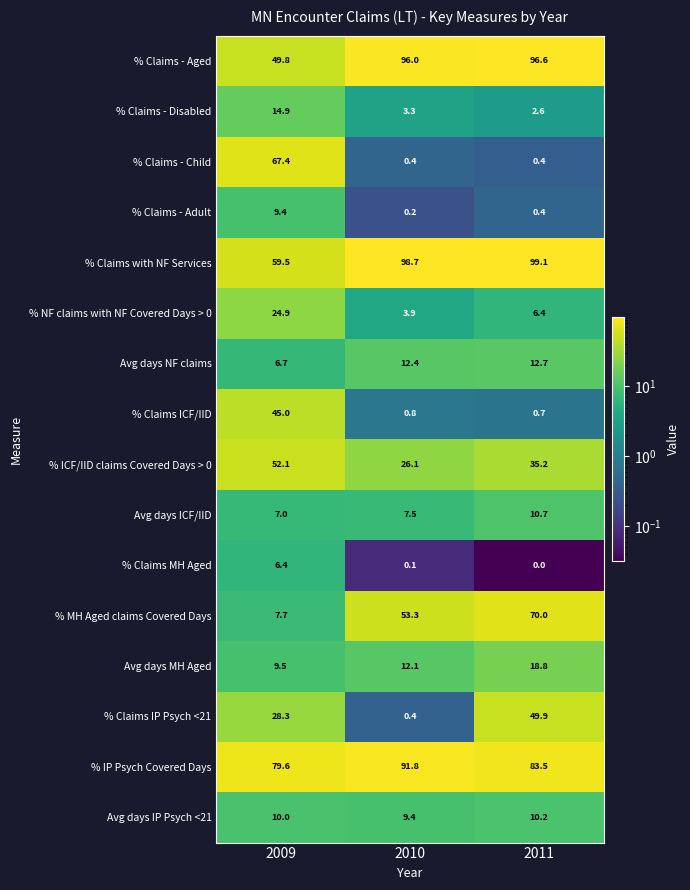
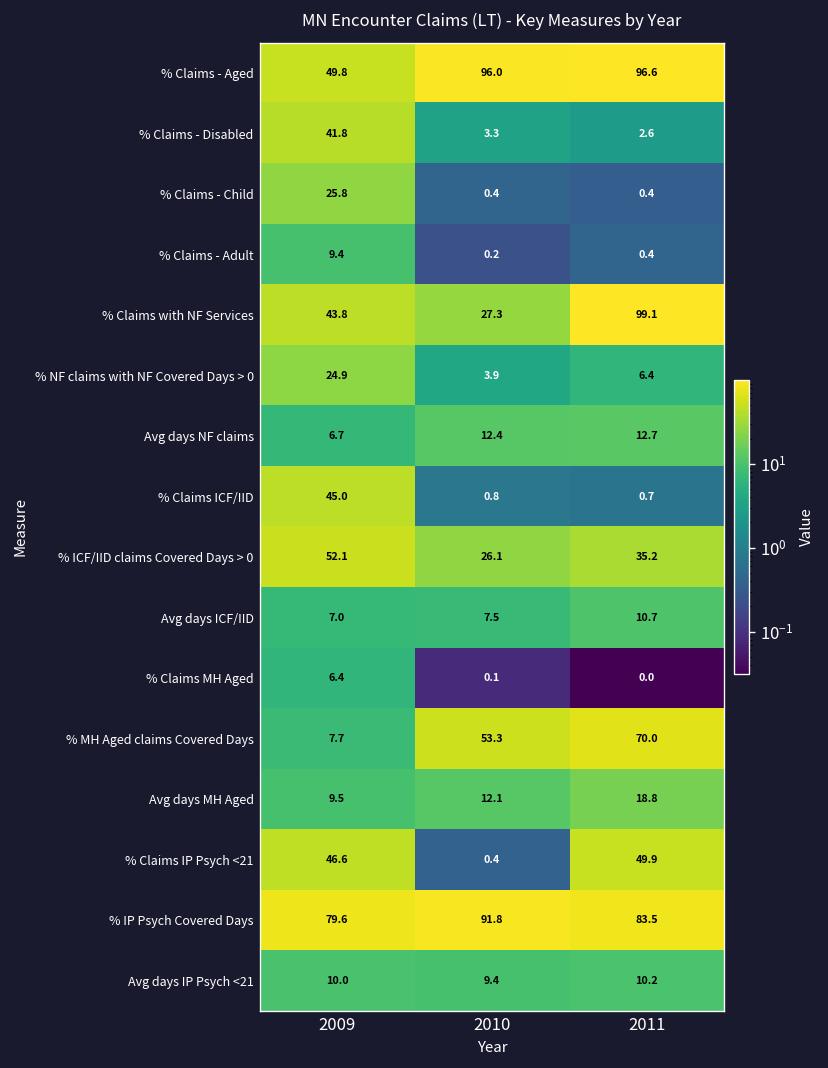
% Claims - Disabled, 2009: 14.9 -> 41.8
% Claims - Child, 2009: 67.4 -> 25.8
% Claims with NF Services, 2009: 59.5 -> 43.8
% Claims with NF Services, 2010: 98.7 -> 27.3
% Claims IP Psych <21, 2009: 28.3 -> 46.6
